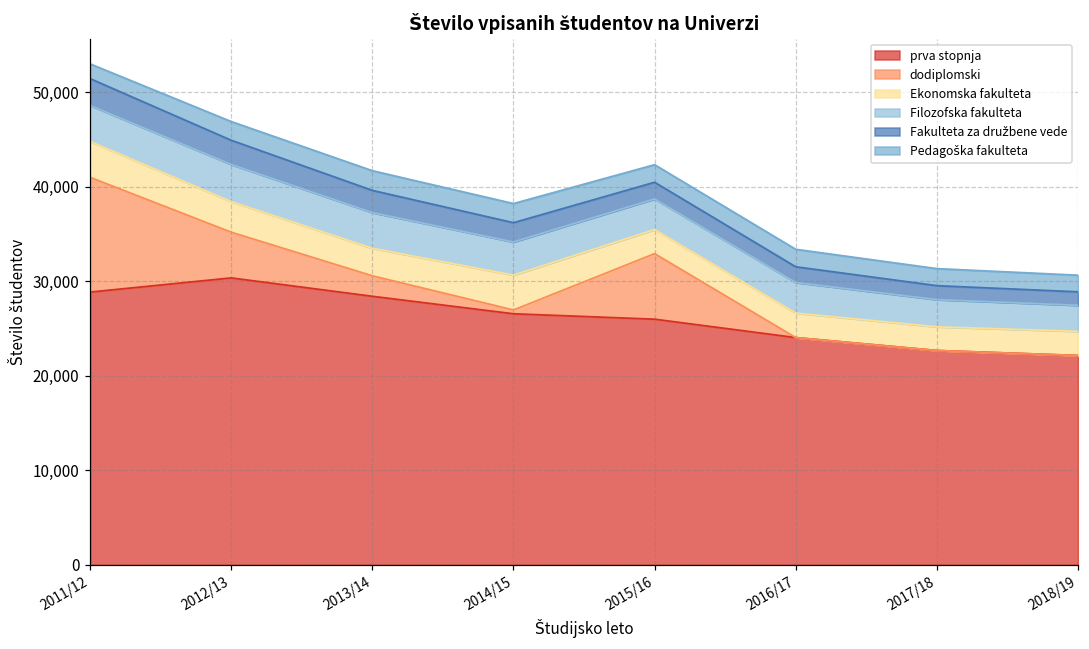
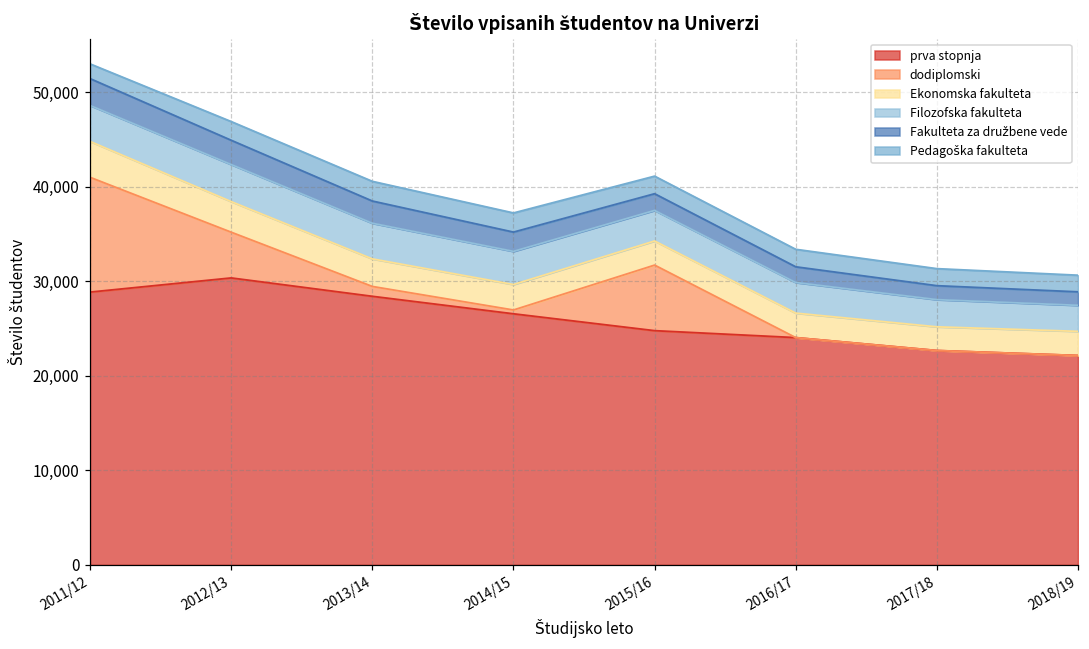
dodiplomski, 2013/14: 2,000 -> 1,000
Ekonomska fakulteta, 2014/15: 4,000 -> 3,000
prva stopnja, 2015/16: 26,000 -> 25,000
